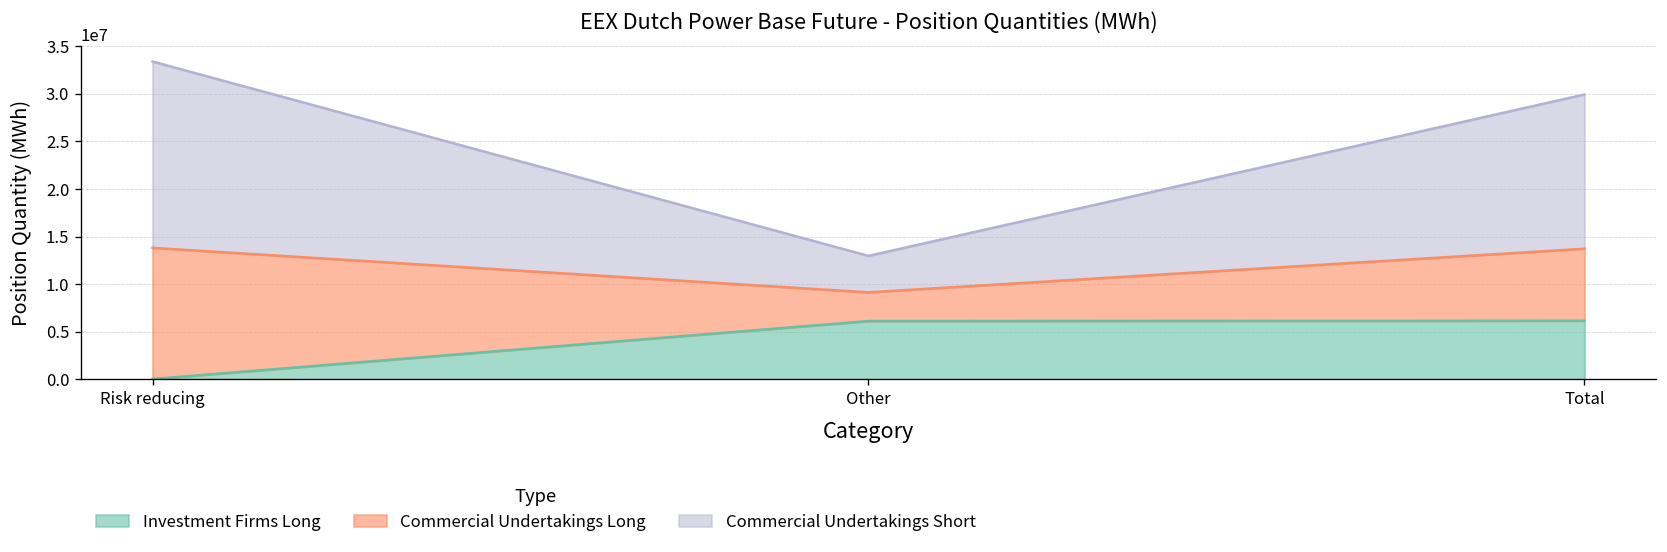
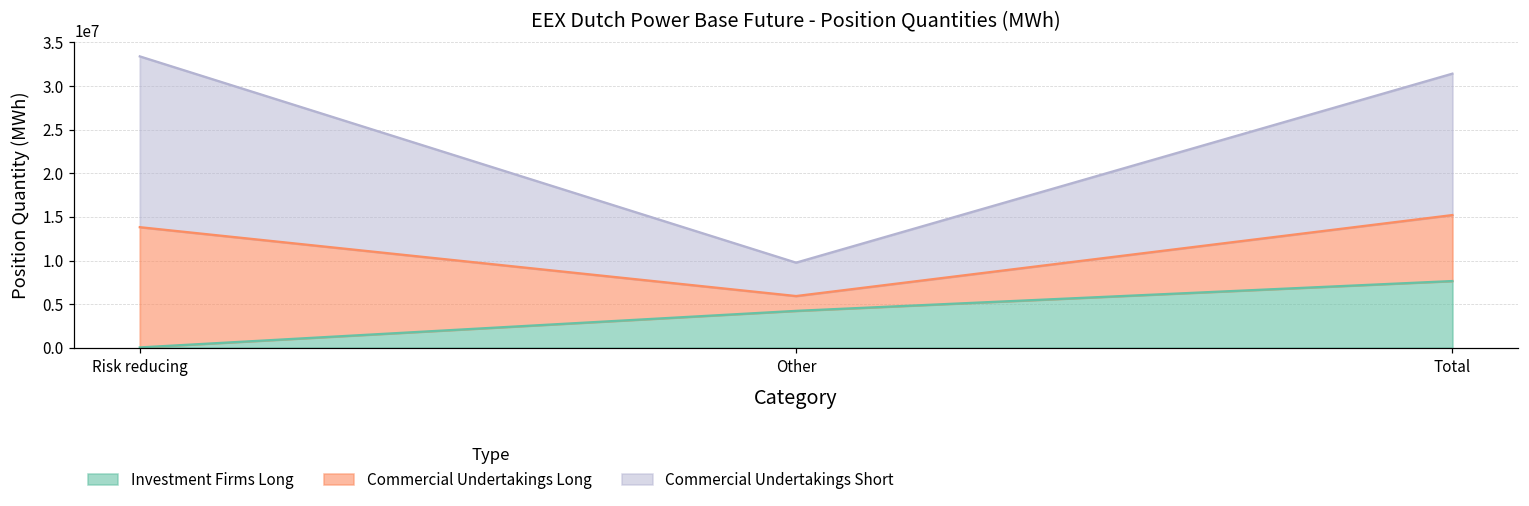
Investment Firms Long, Other: 6000000 -> 4000000
Commercial Undertakings Long, Other: 3000000 -> 2000000
Investment Firms Long, Total: 6000000 -> 8000000
